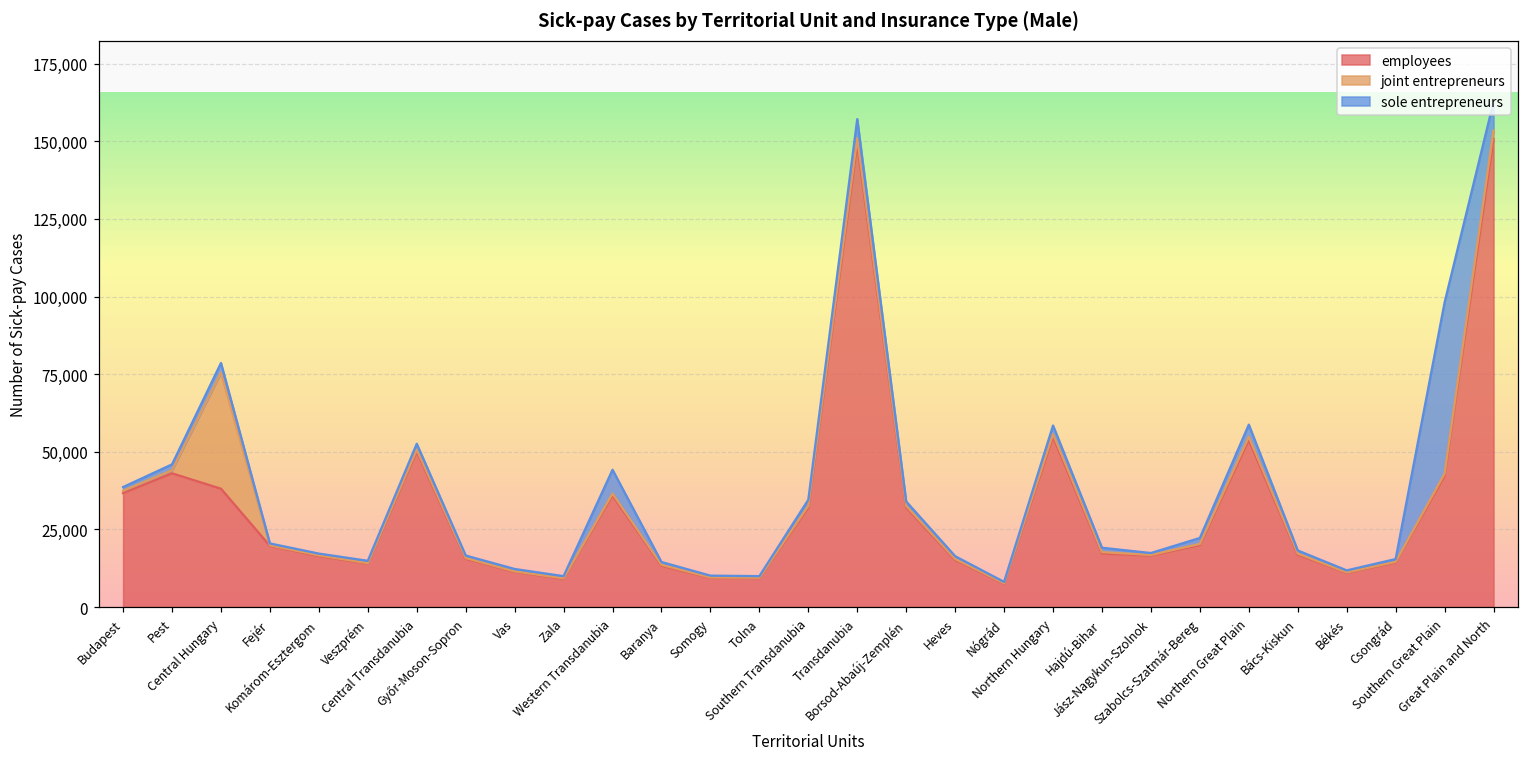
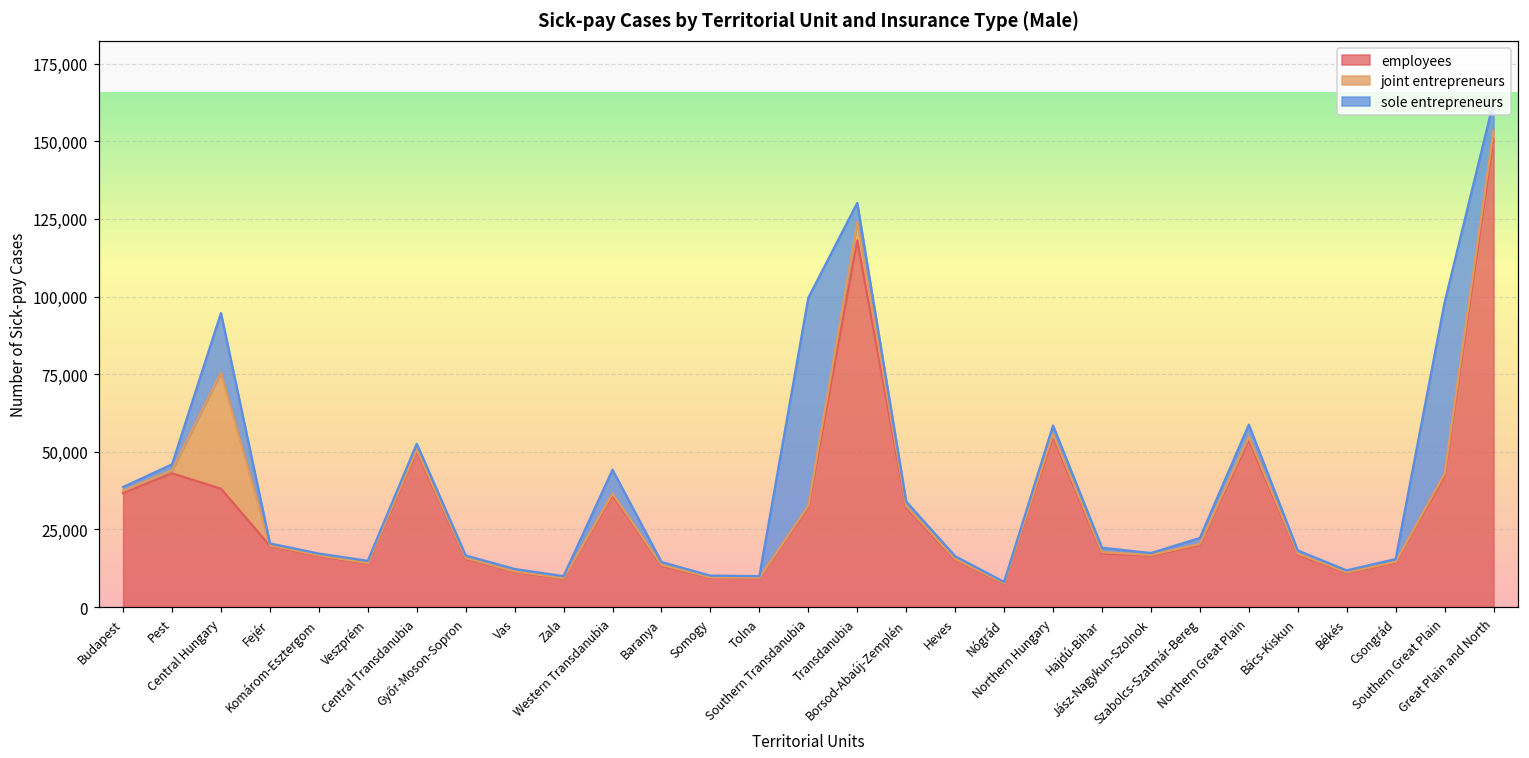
sole entrepreneurs, Central Hungary: 3,000 -> 19,000
sole entrepreneurs, Southern Transdanubia: 2,000 -> 67,000
employees, Transdanubia: 149,000 -> 118,000
joint entrepreneurs, Transdanubia: 2,000 -> 6,000
